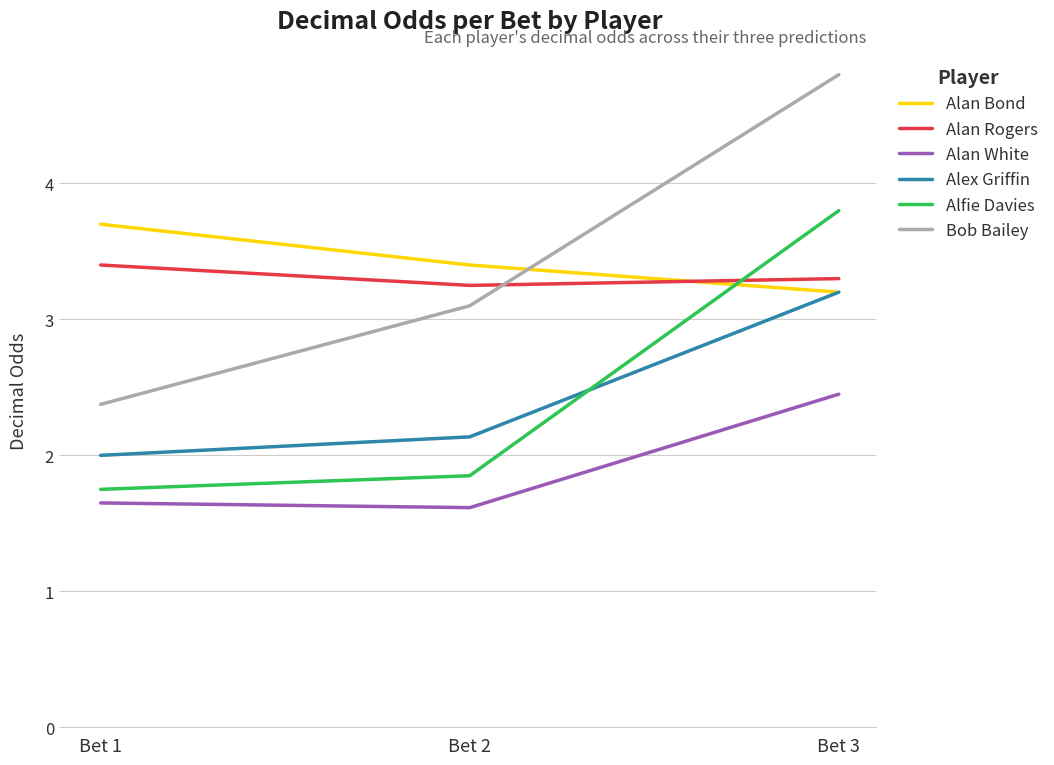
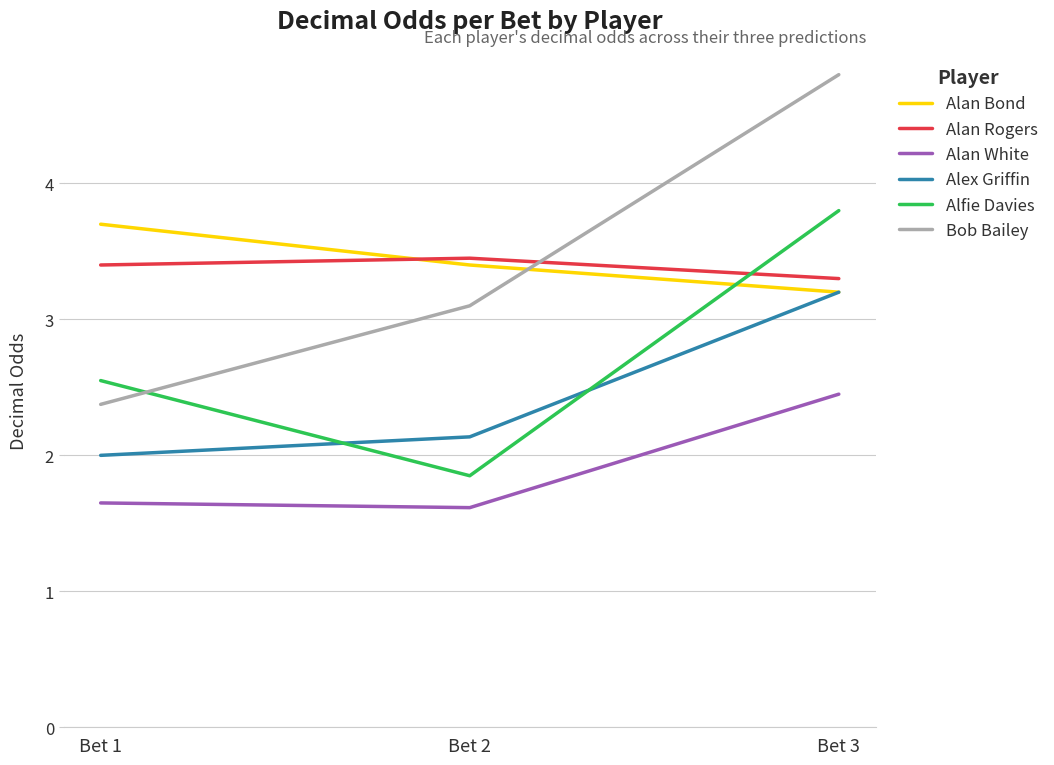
Alfie Davies, Bet 1: 1.75 -> 2.55
Alan Rogers, Bet 2: 3.25 -> 3.45
